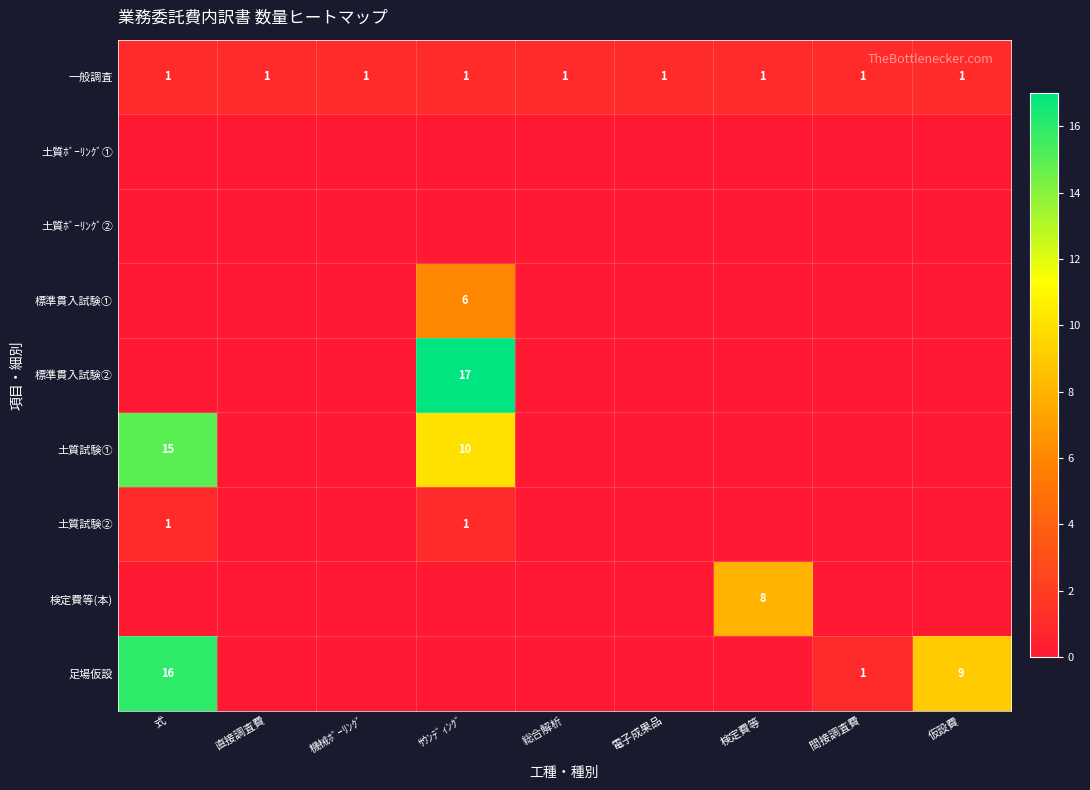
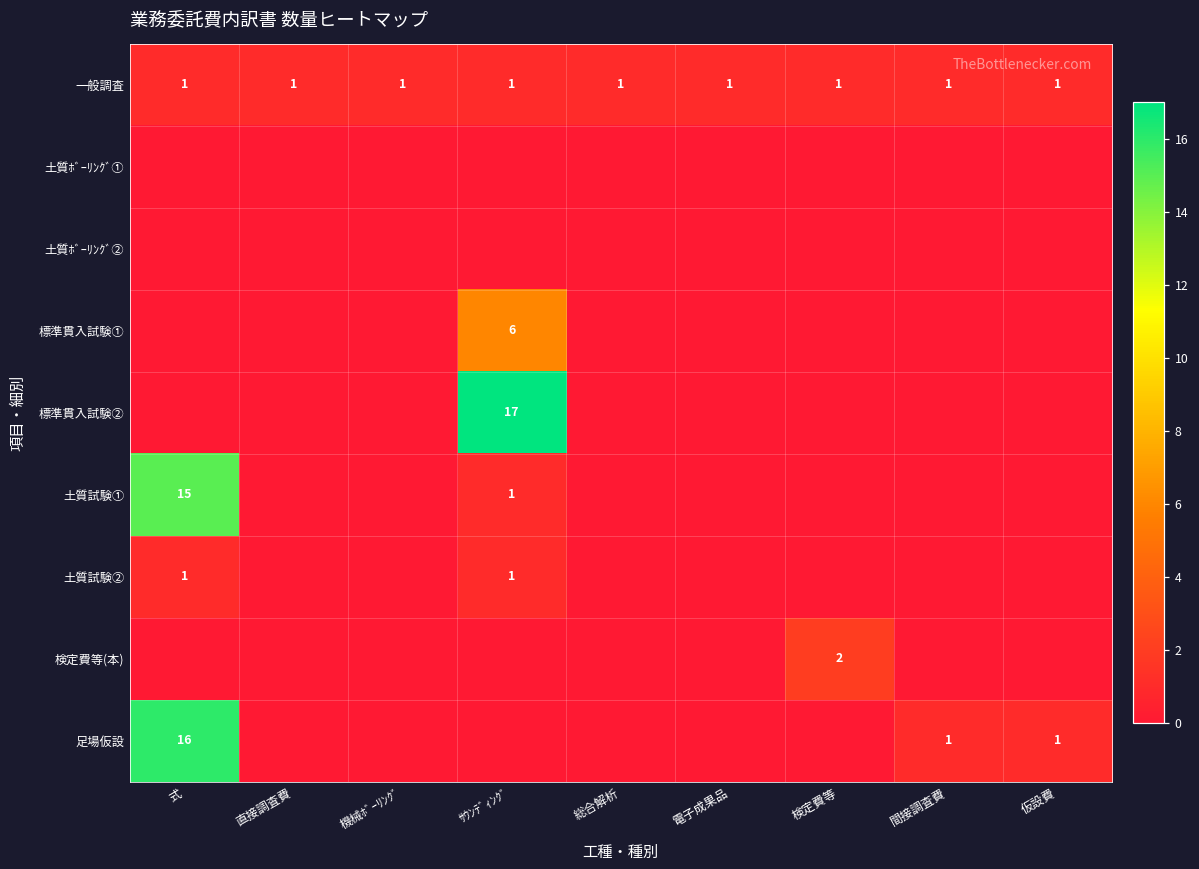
土質試験①, ｻｳﾝﾃﾞｨﾝｸﾞ: 10 -> 1
検定費等(本), 検定費等: 8 -> 2
足場仮設, 仮設費: 9 -> 1
